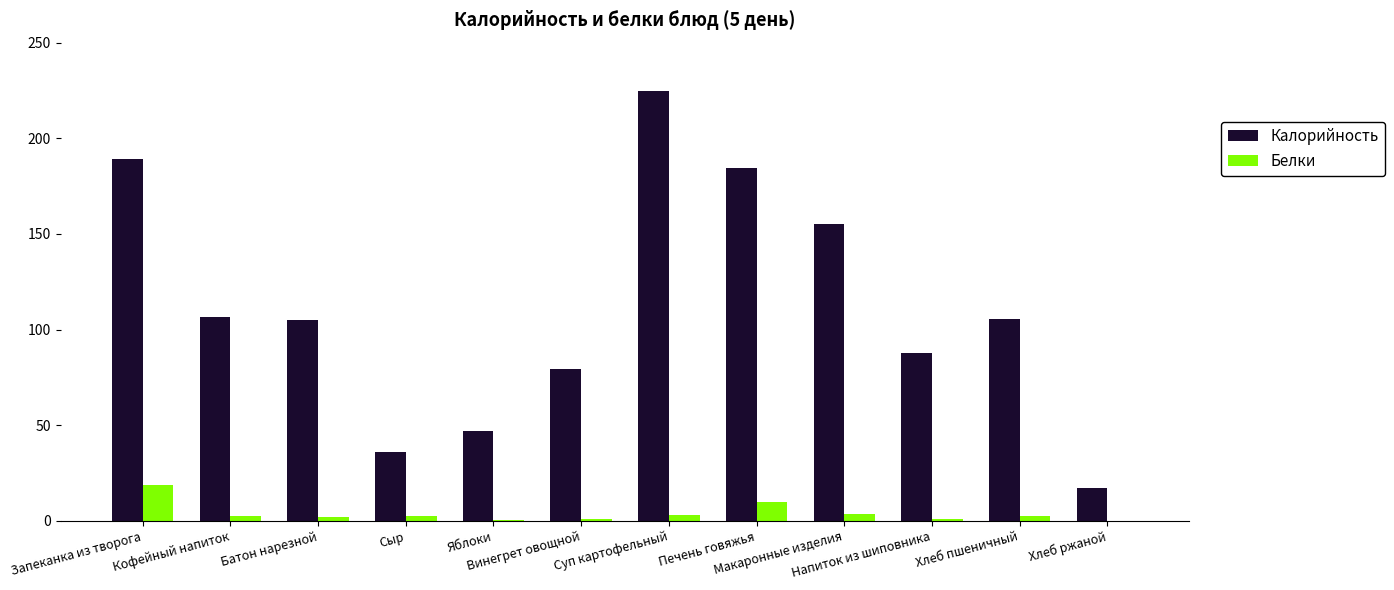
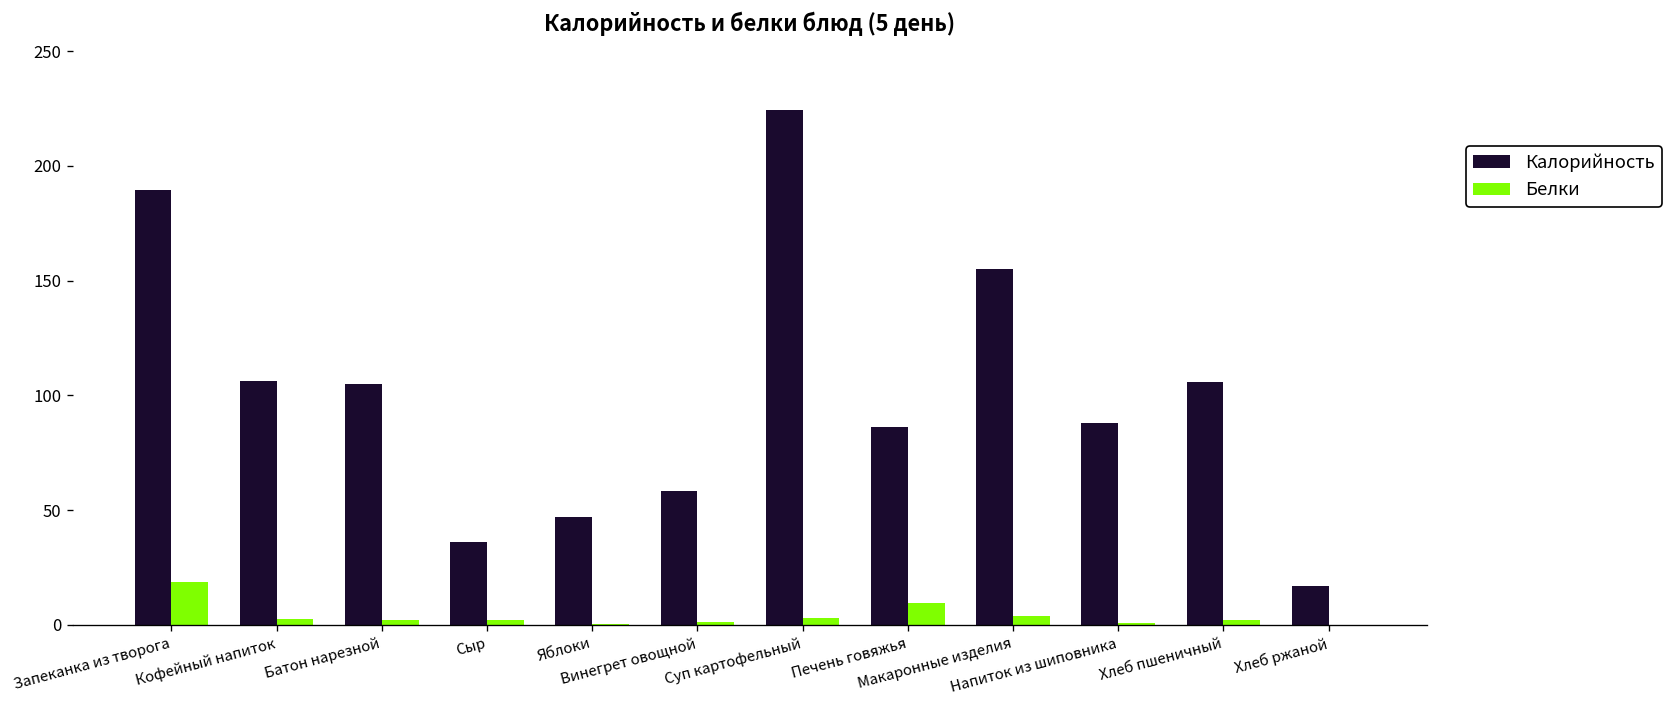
Калорийность, Винегрет овощной: 79 -> 58
Калорийность, Печень говяжья: 185 -> 86
